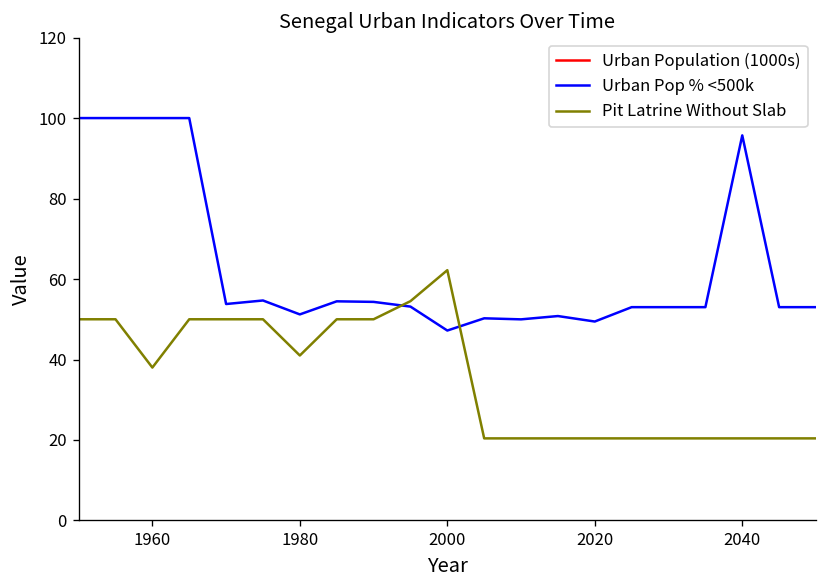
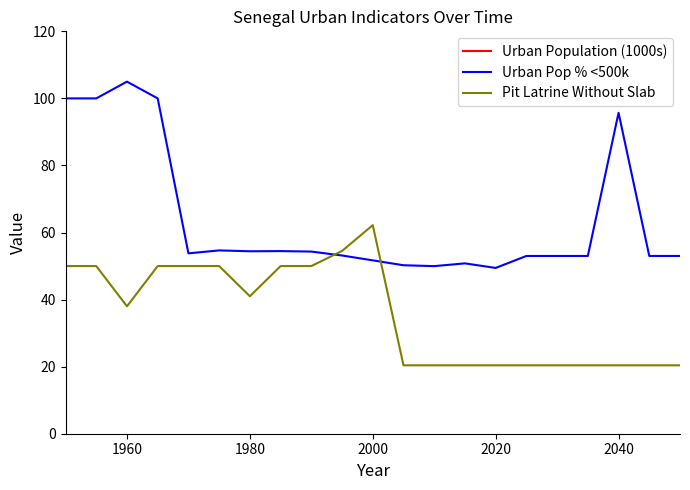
Urban Pop % <500k, 1960: 100 -> 105
Urban Pop % <500k, 1980: 51 -> 54
Urban Pop % <500k, 2000: 47 -> 52
